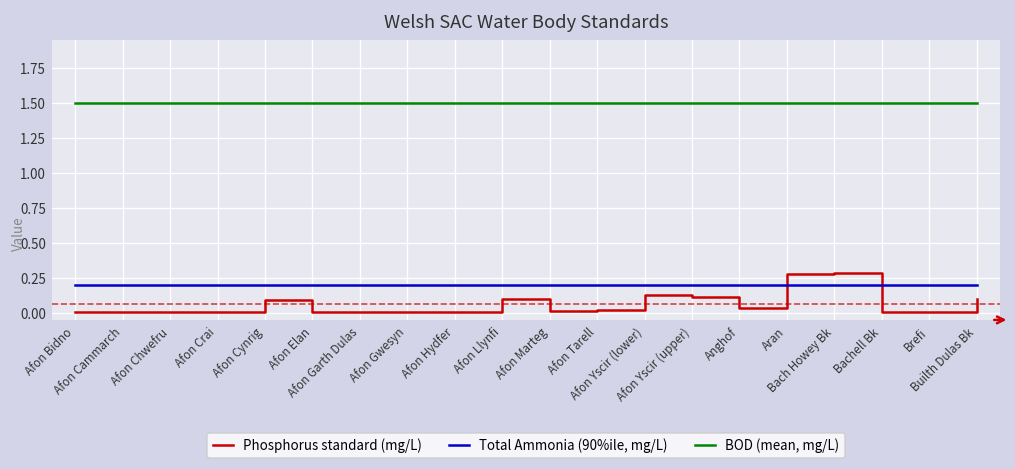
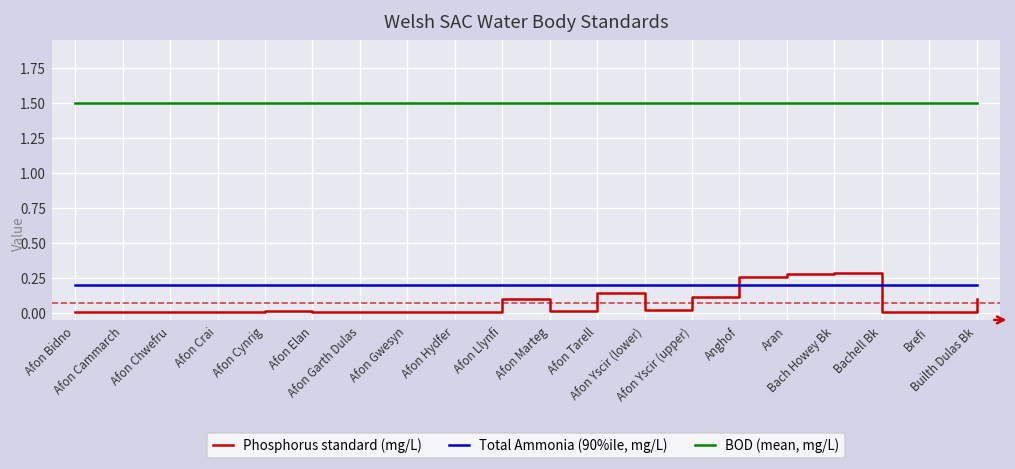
Phosphorus standard (mg/L), Afon Cynrig: 0.09 -> 0.02
Phosphorus standard (mg/L), Afon Tarell: 0.02 -> 0.14
Phosphorus standard (mg/L), Afon Yscir (lower): 0.13 -> 0.02
Phosphorus standard (mg/L), Anghof: 0.04 -> 0.26
